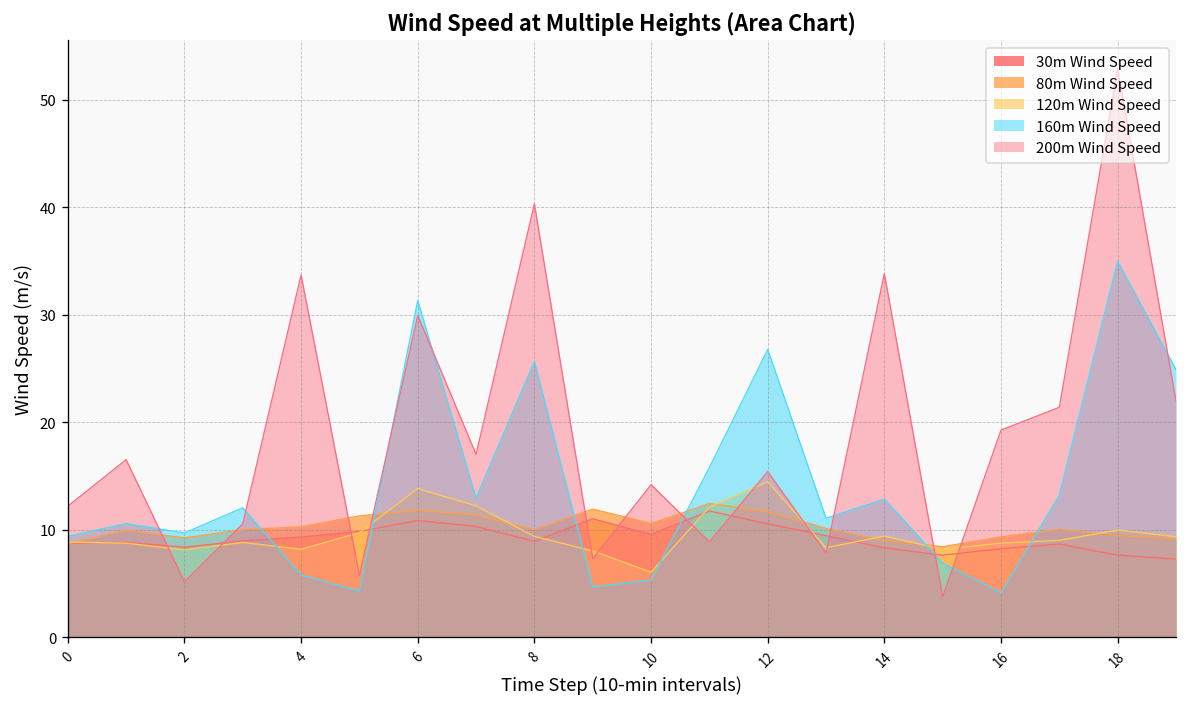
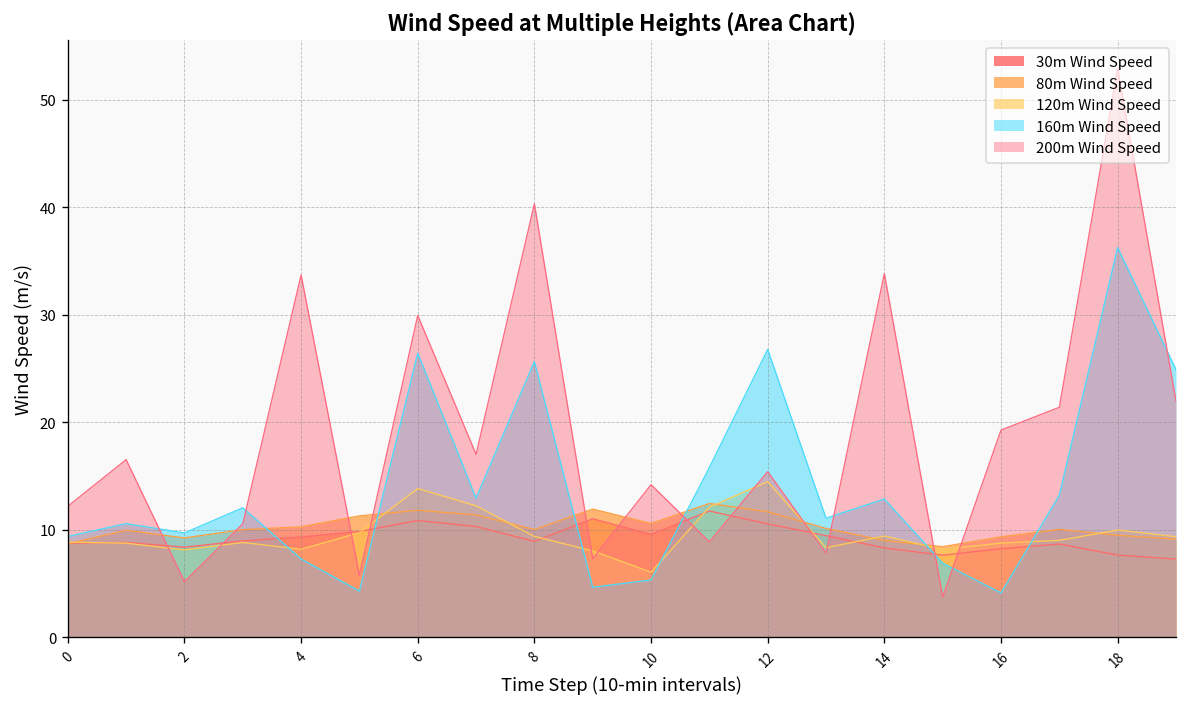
160m Wind Speed, 4: 6 -> 7
160m Wind Speed, 6: 31 -> 26
160m Wind Speed, 18: 35 -> 36
